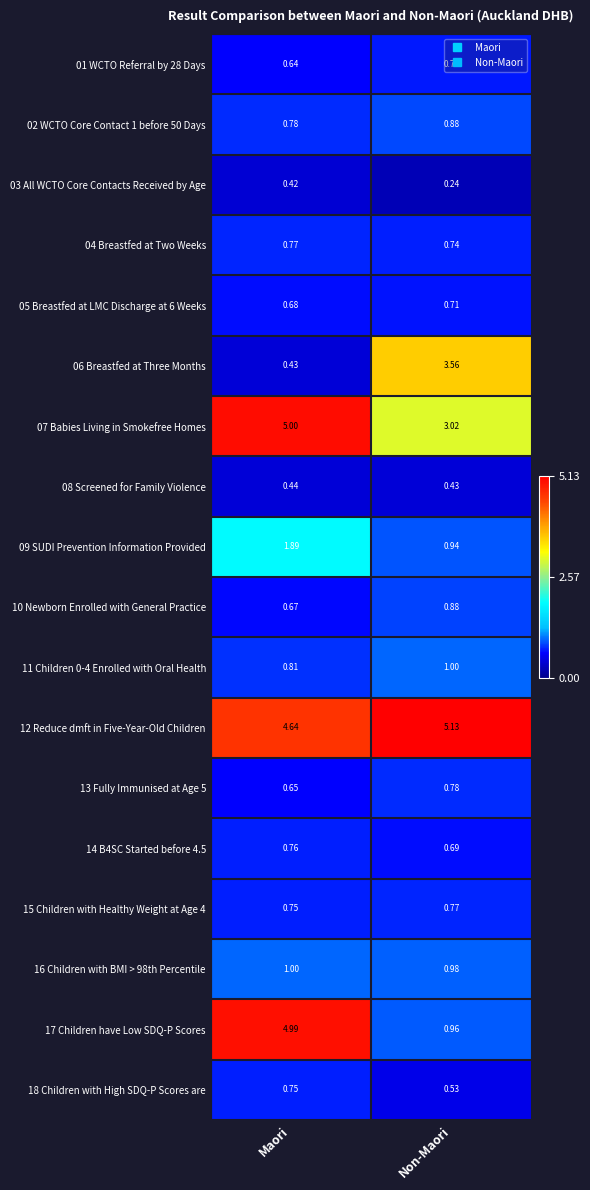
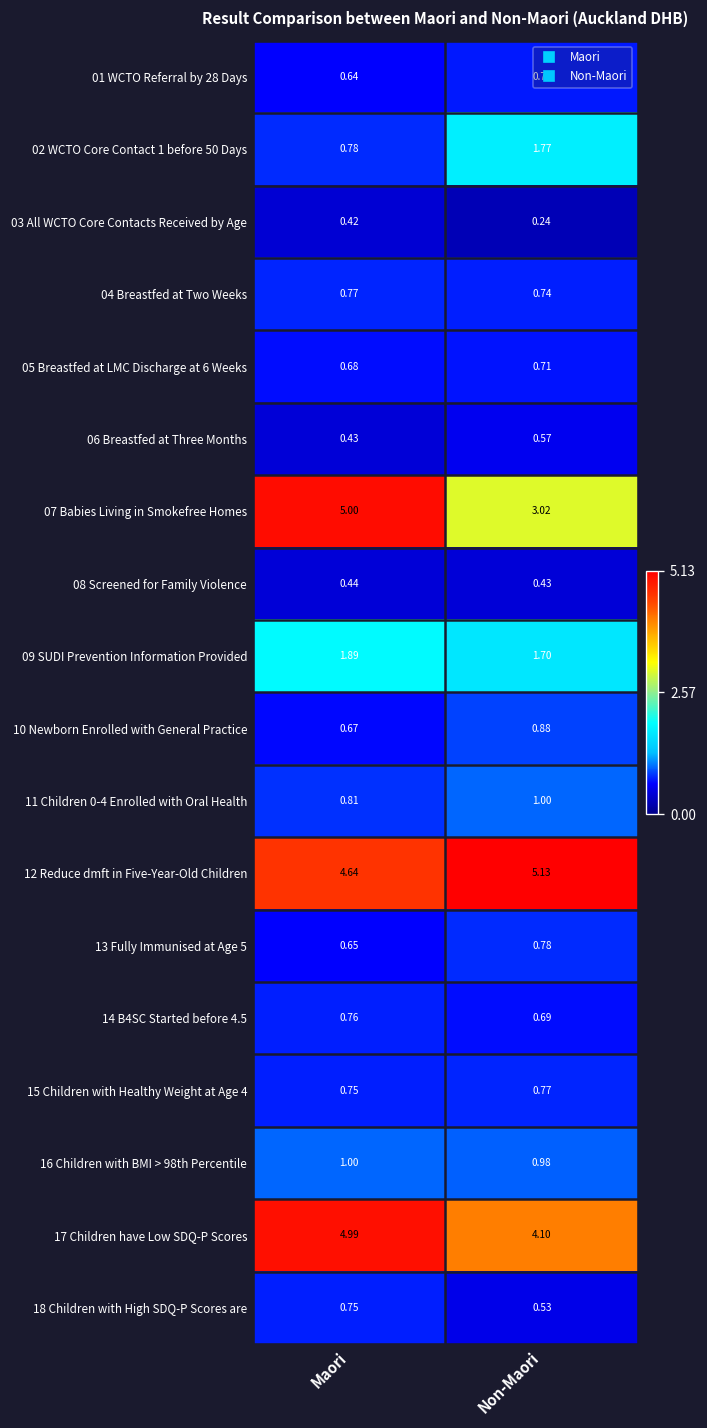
02 WCTO Core Contact 1 before 50 Days, Non-Maori: 0.88 -> 1.77
06 Breastfed at Three Months, Non-Maori: 3.56 -> 0.57
09 SUDI Prevention Information Provided, Non-Maori: 0.94 -> 1.70
17 Children have Low SDQ-P Scores, Non-Maori: 0.96 -> 4.10
